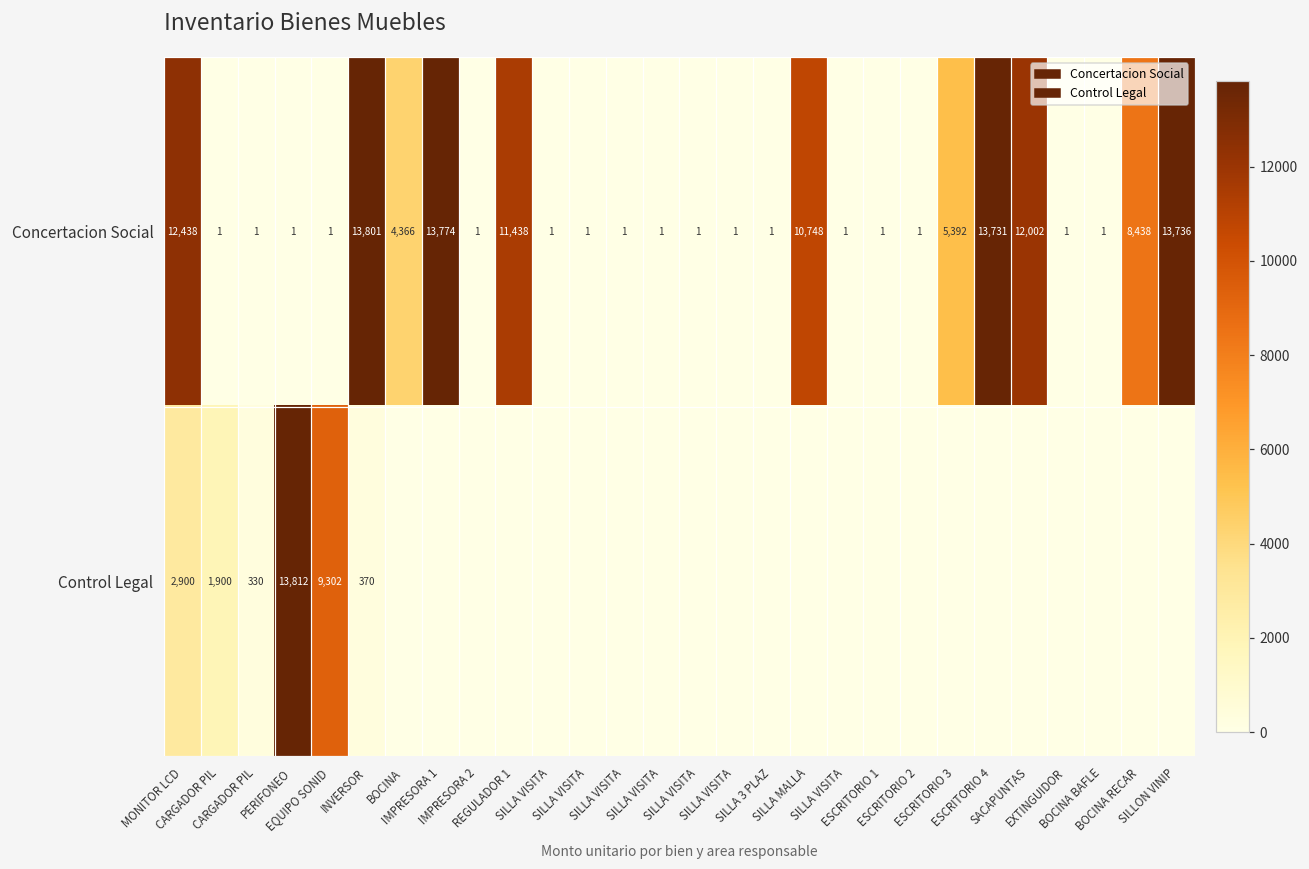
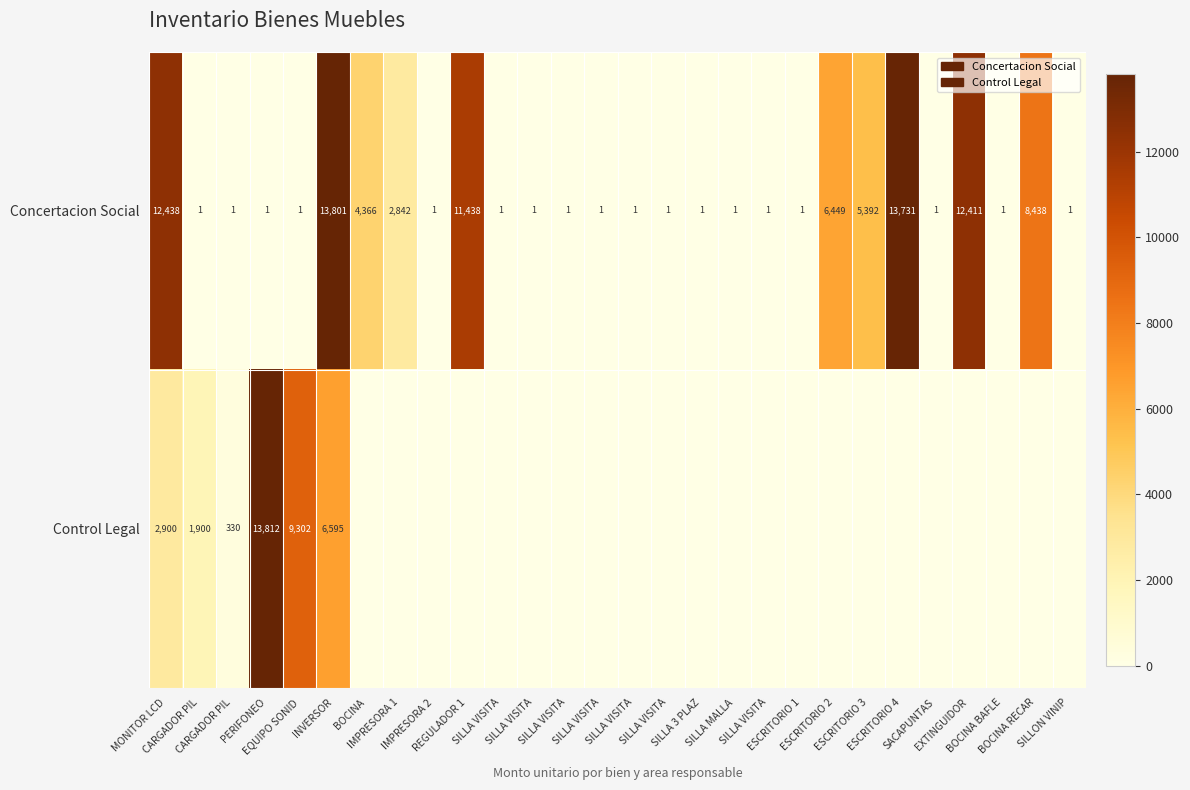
Concertacion Social, IMPRESORA 1: 13,774 -> 2,842
Concertacion Social, SILLA MALLA: 10,748 -> 1
Concertacion Social, ESCRITORIO 2: 1 -> 6,449
Concertacion Social, SACAPUNTAS: 12,002 -> 1
Concertacion Social, EXTINGUIDOR: 1 -> 12,411
Concertacion Social, SILLON VINIP: 13,736 -> 1
Control Legal, INVERSOR: 370 -> 6,595
